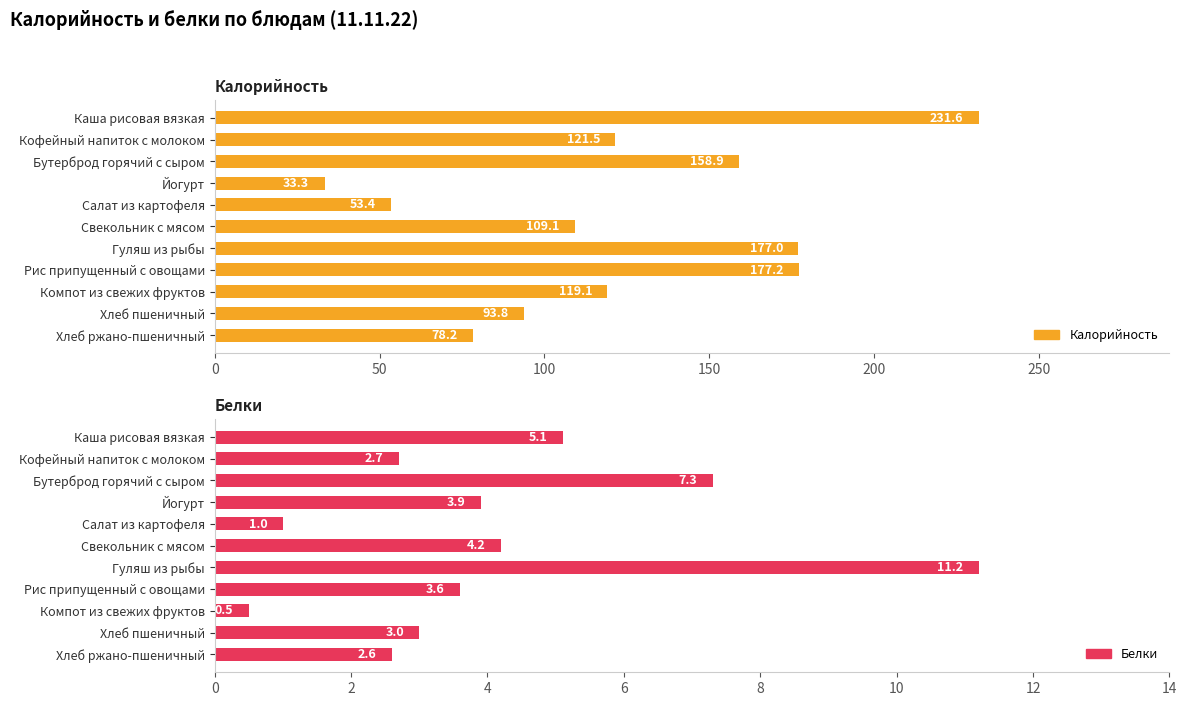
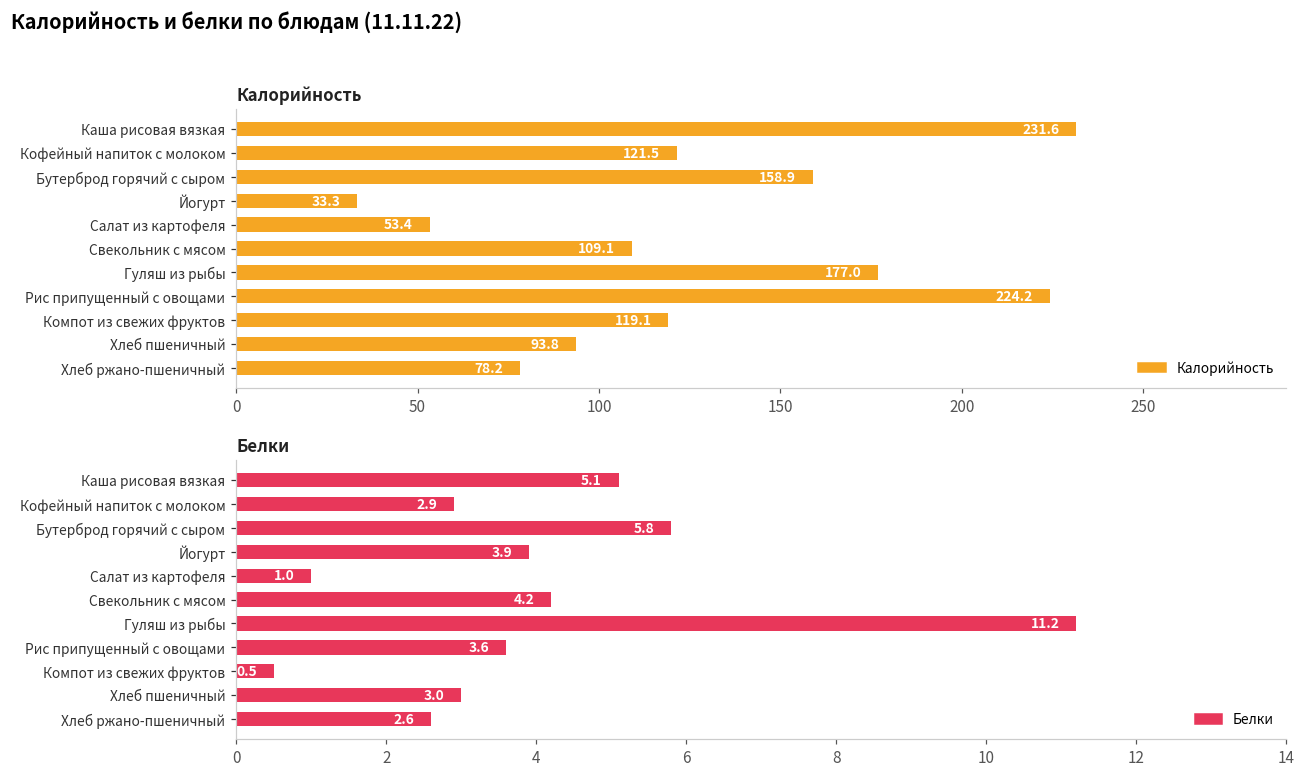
Калорийность, Рис припущенный с овощами: 177.2 -> 224.2
Белки, Кофейный напиток с молоком: 2.7 -> 2.9
Белки, Бутерброд горячий с сыром: 7.3 -> 5.8
